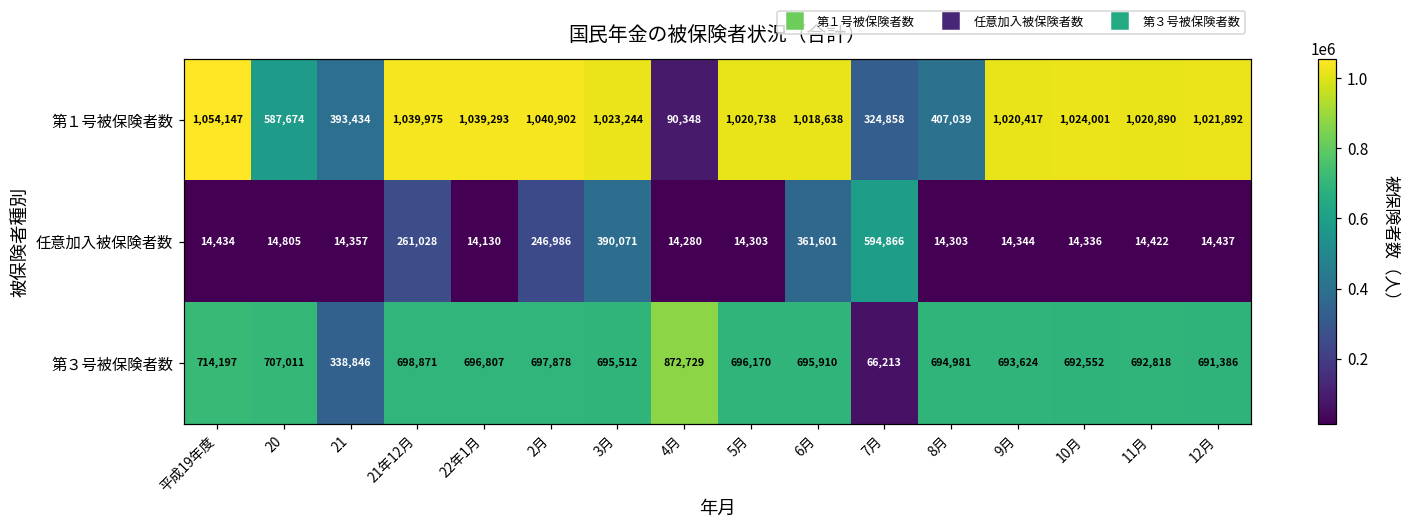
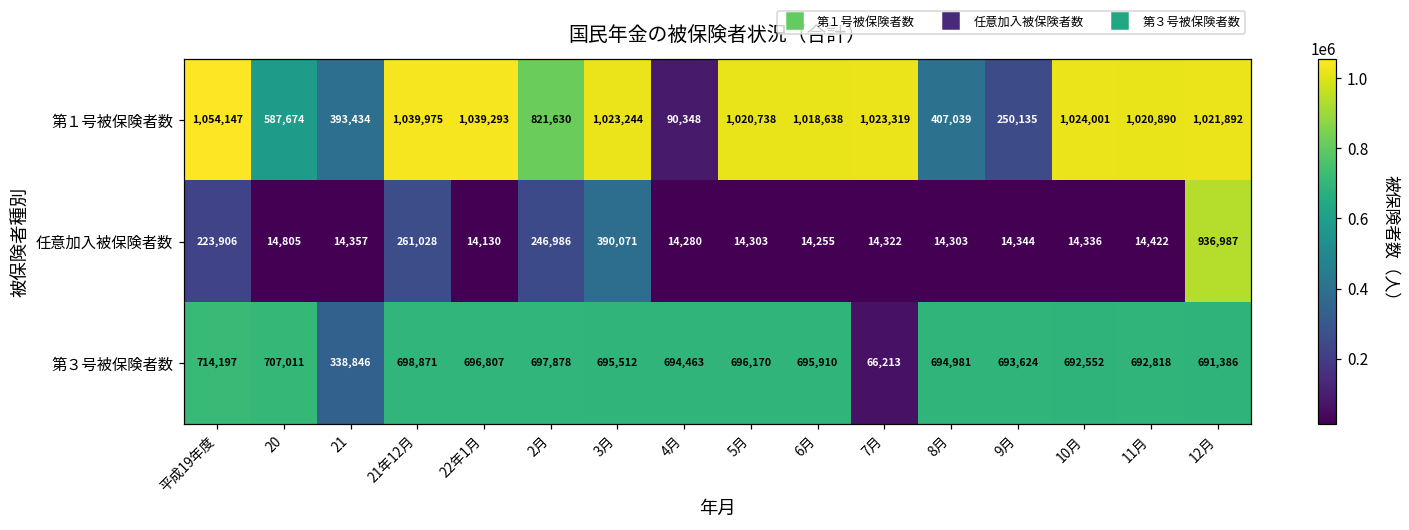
第１号被保険者数, 2月: 1,040,902 -> 821,630
第１号被保険者数, 7月: 324,858 -> 1,023,319
第１号被保険者数, 9月: 1,020,417 -> 250,135
任意加入被保険者数, 平成19年度: 14,434 -> 223,906
任意加入被保険者数, 6月: 361,601 -> 14,255
任意加入被保険者数, 7月: 594,866 -> 14,322
任意加入被保険者数, 12月: 14,437 -> 936,987
第３号被保険者数, 4月: 872,729 -> 694,463
